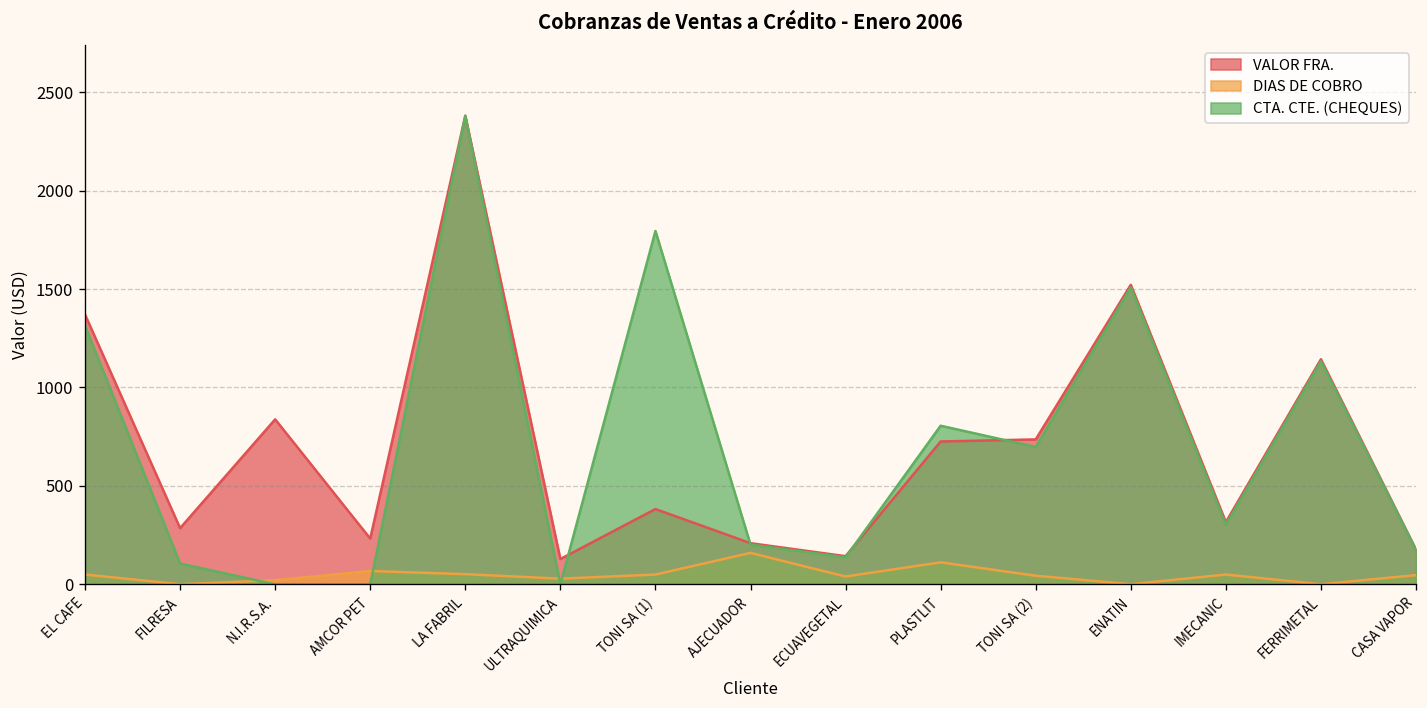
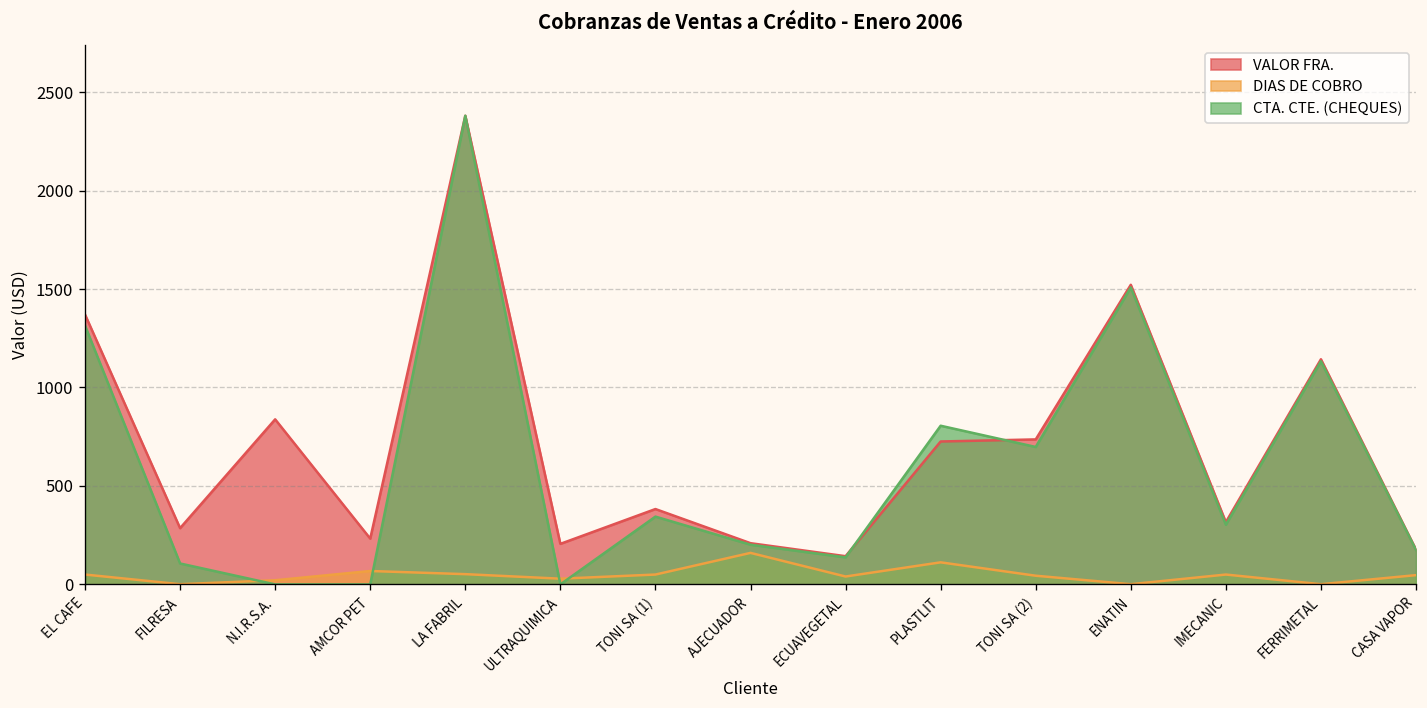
VALOR FRA., ULTRAQUIMICA: 130 -> 210
CTA. CTE. (CHEQUES), TONI SA (1): 1790 -> 340
